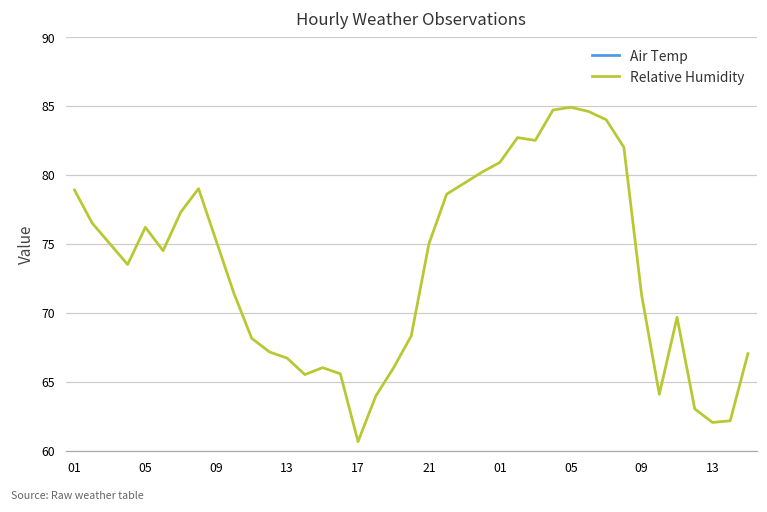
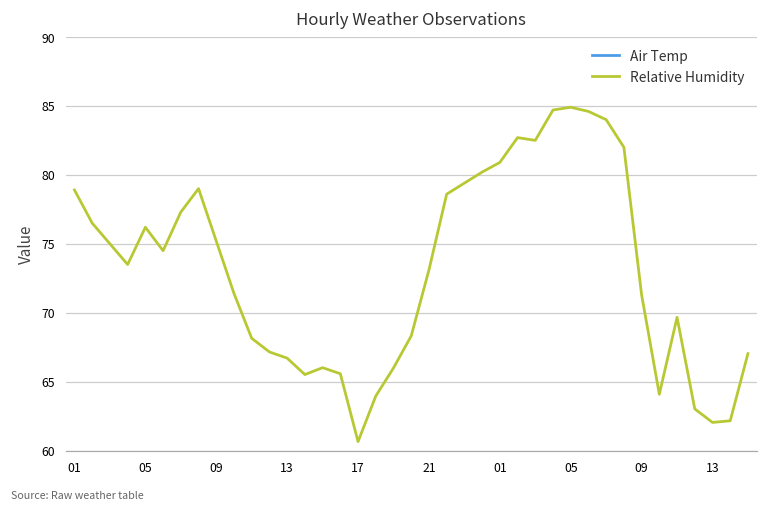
Relative Humidity, 21: 75.0 -> 73.1
